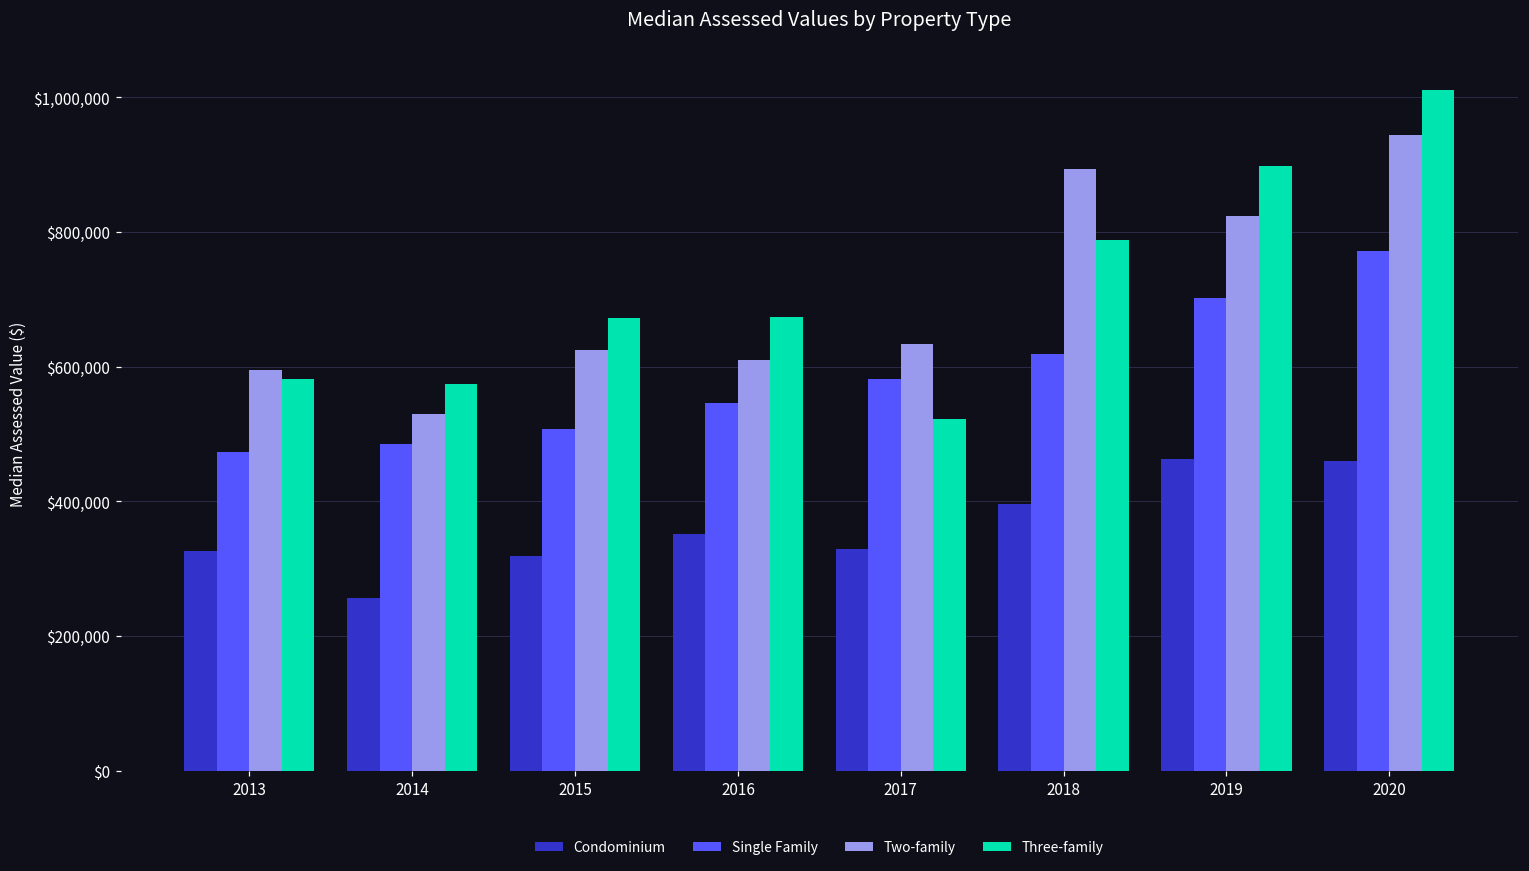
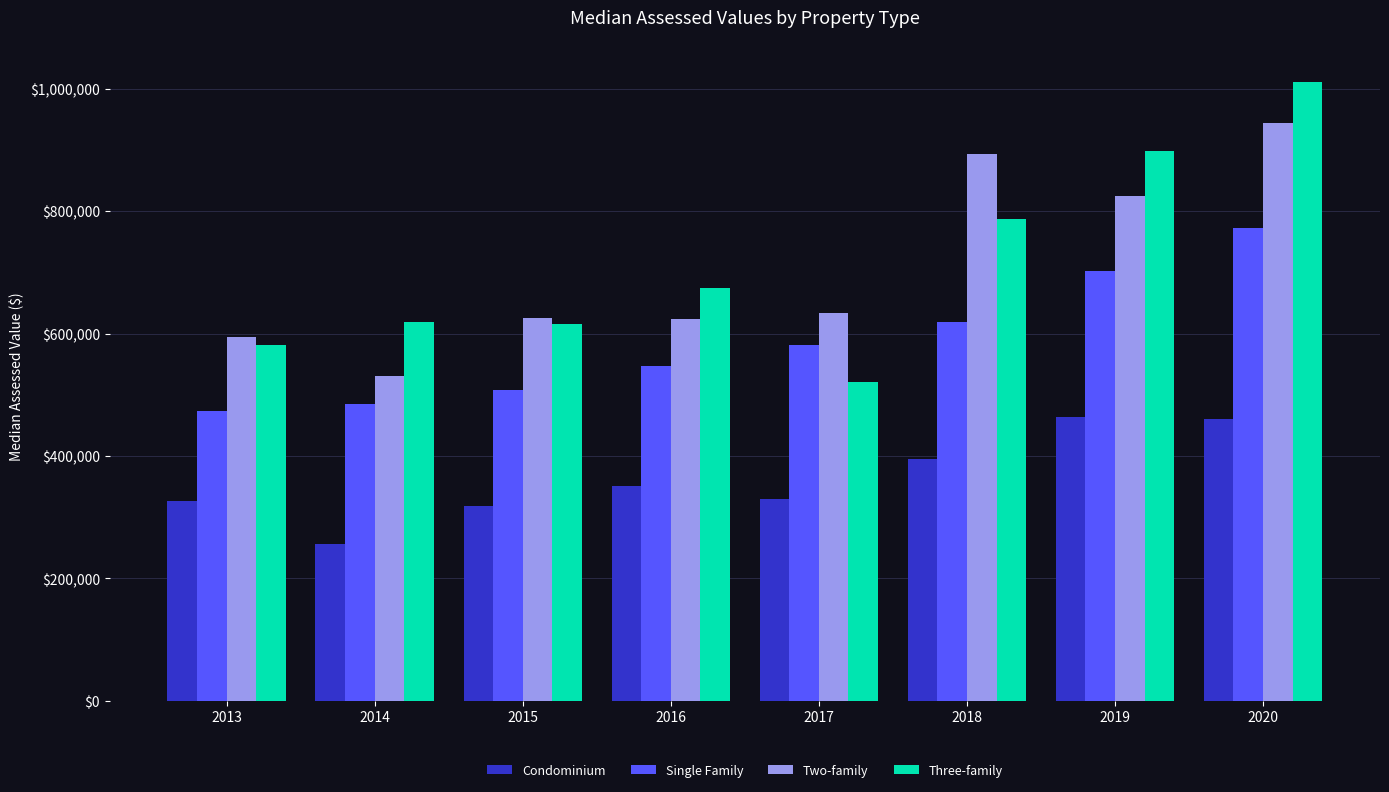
Three-family, 2014: $570,000 -> $620,000
Three-family, 2015: $670,000 -> $620,000
Two-family, 2016: $610,000 -> $620,000
